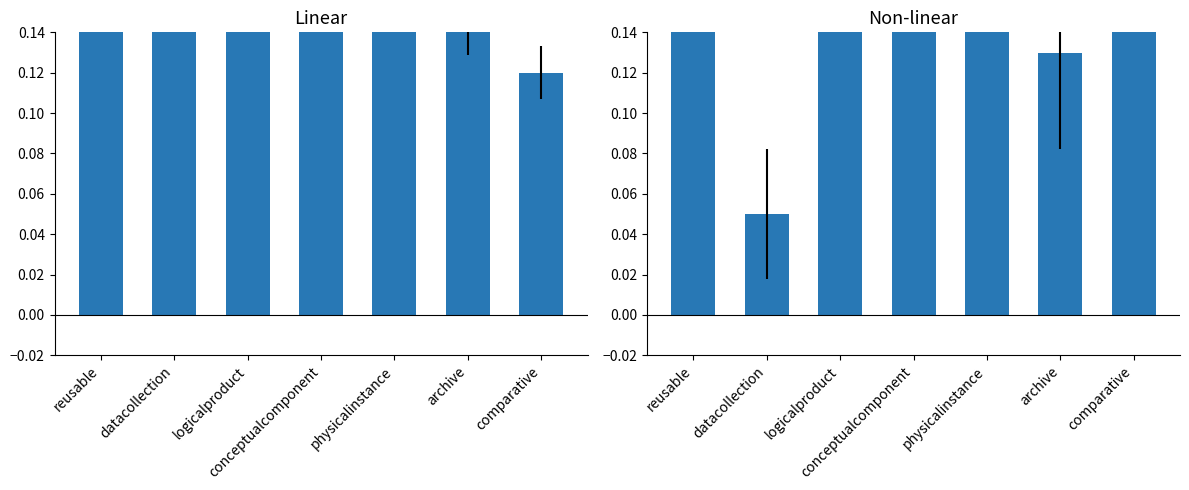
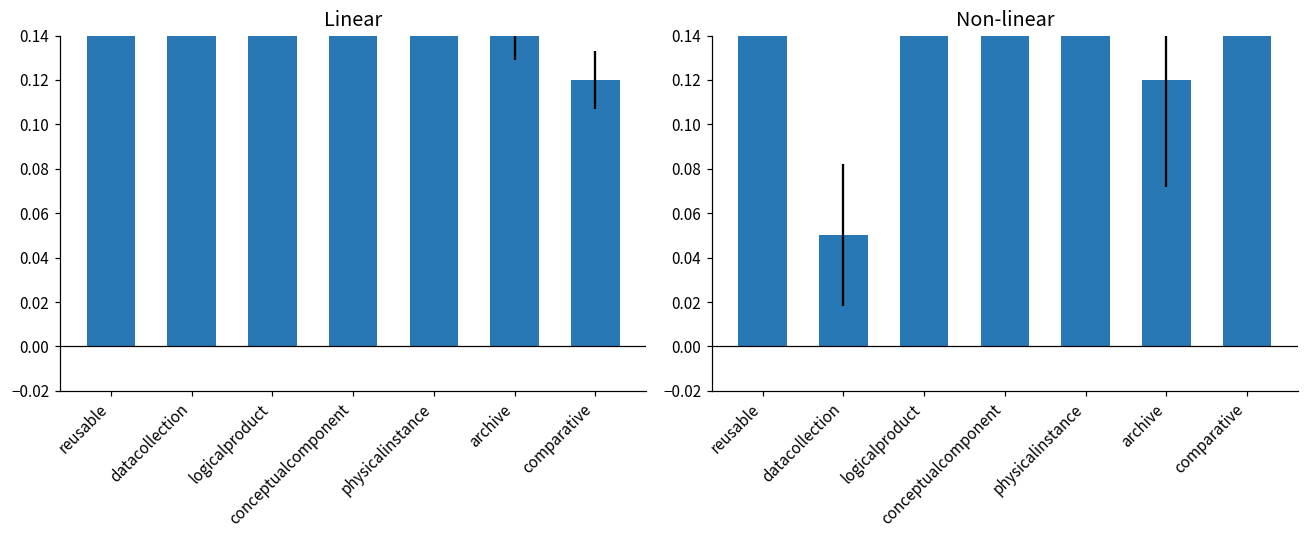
Non-linear, archive: 0.130 -> 0.120
